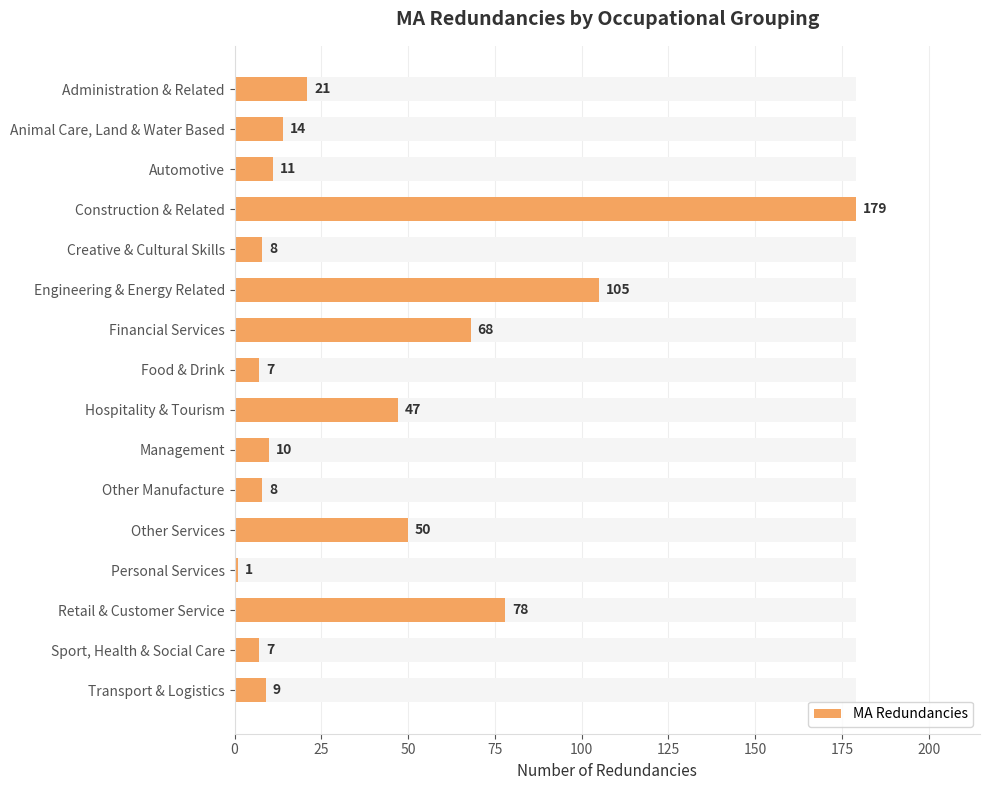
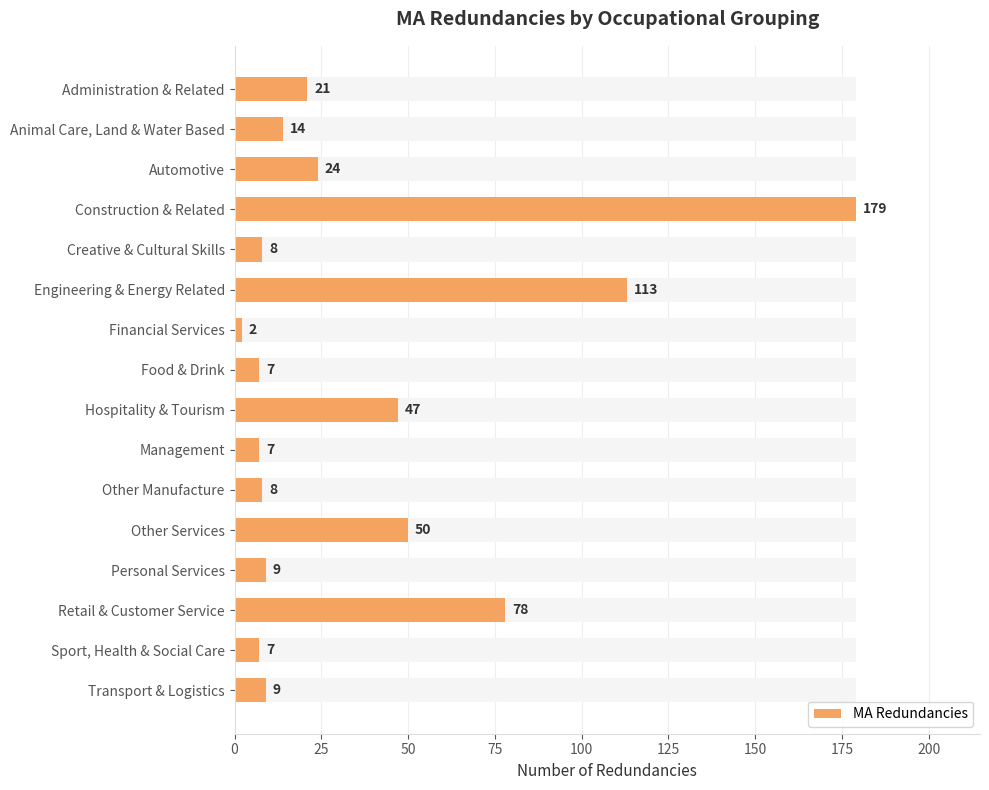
MA Redundancies, Automotive: 11 -> 24
MA Redundancies, Engineering & Energy Related: 105 -> 113
MA Redundancies, Financial Services: 68 -> 2
MA Redundancies, Management: 10 -> 7
MA Redundancies, Personal Services: 1 -> 9
